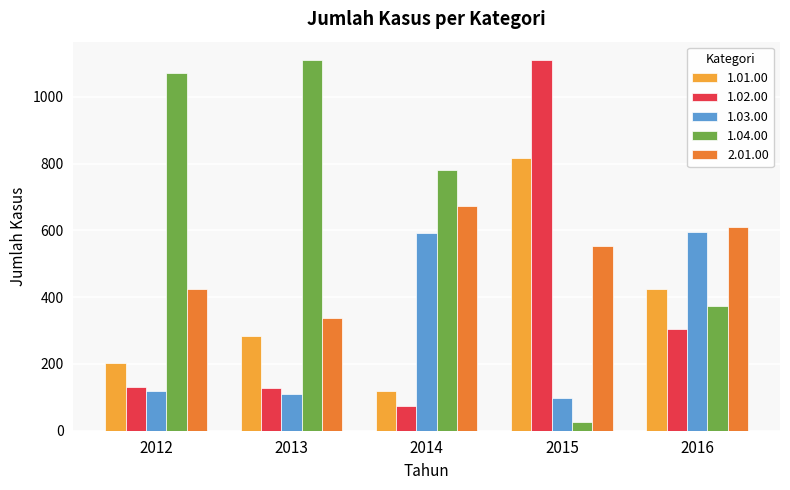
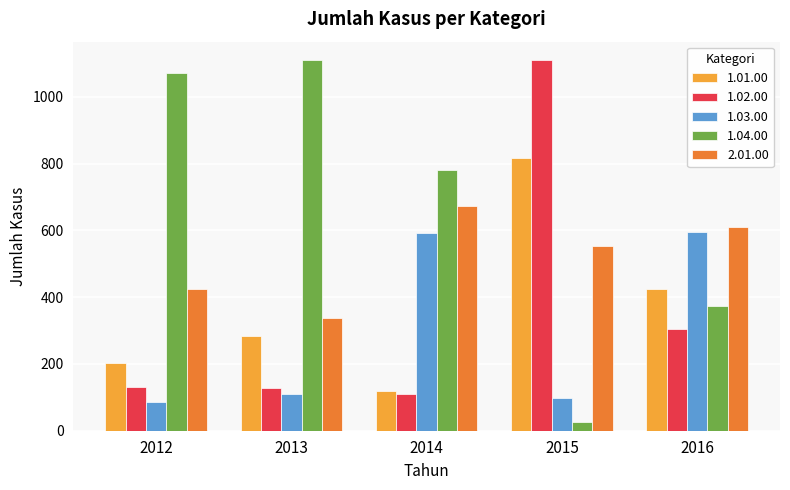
1.03.00, 2012: 120 -> 90
1.02.00, 2014: 80 -> 110
